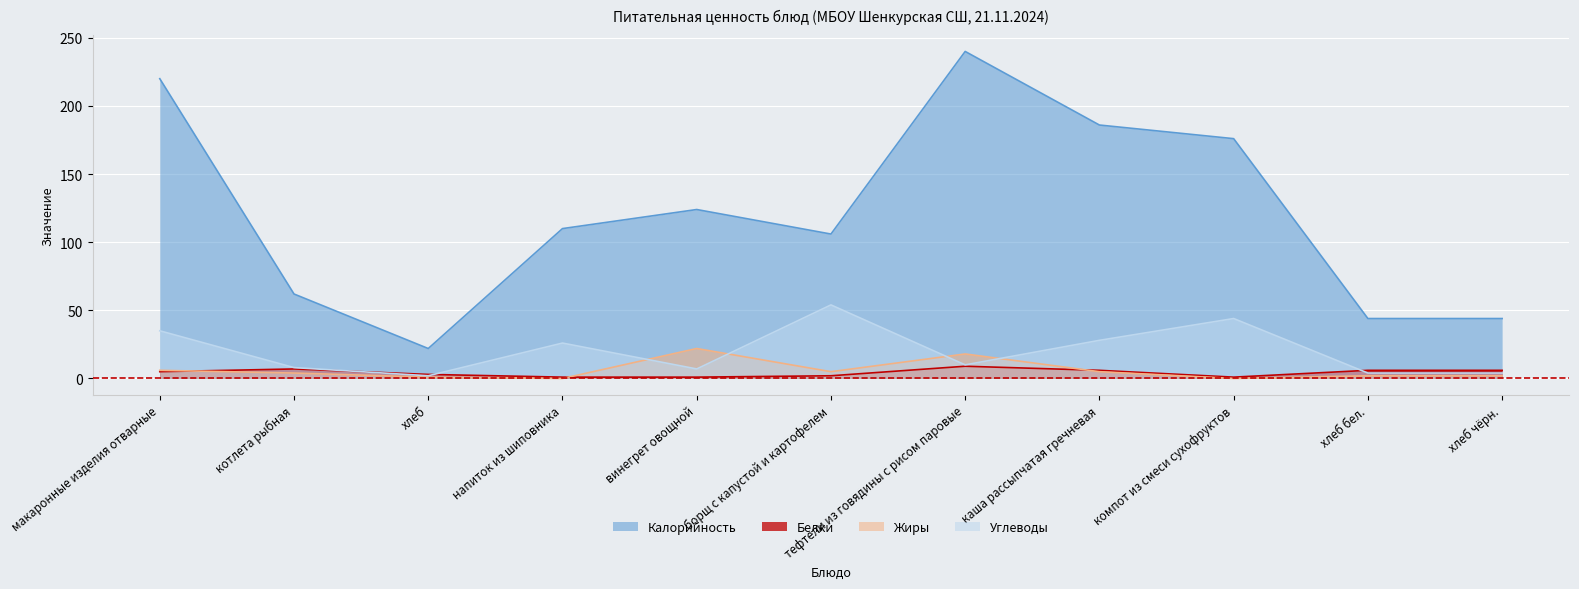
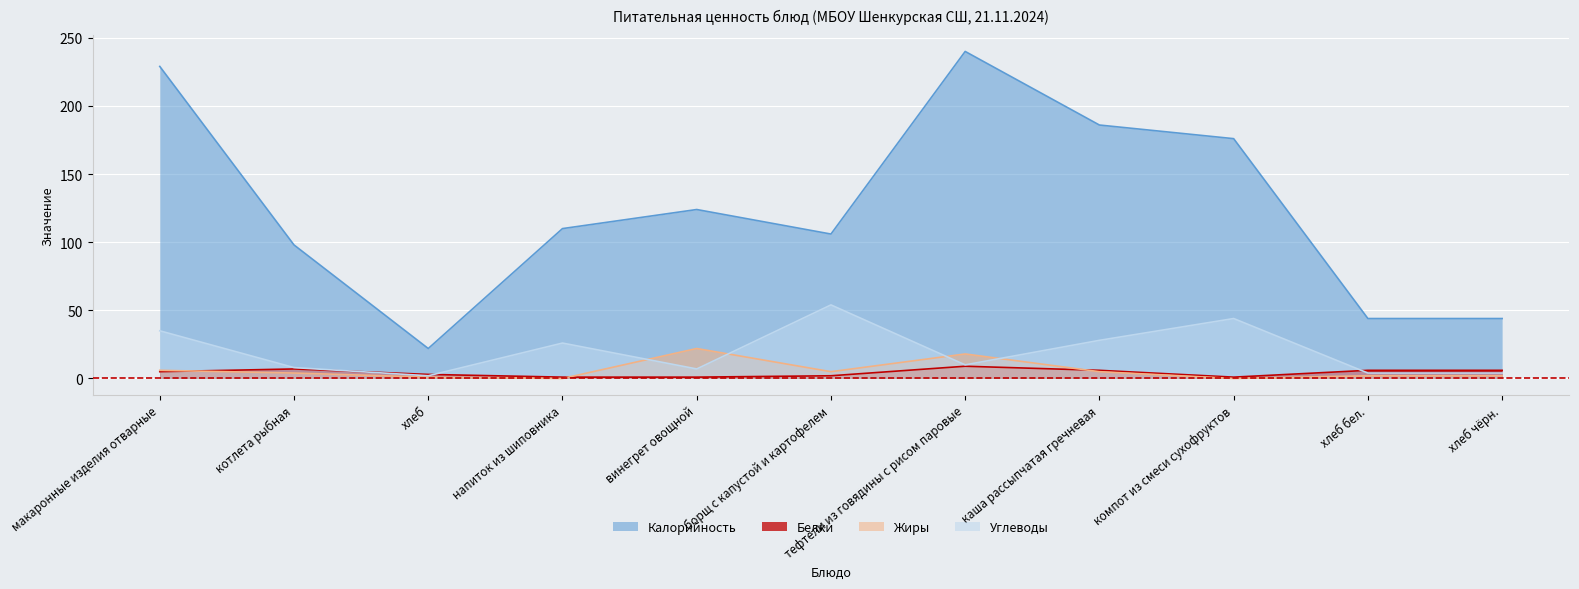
Калорийность, макаронные изделия отварные: 220 -> 229
Калорийность, котлета рыбная: 62 -> 98
